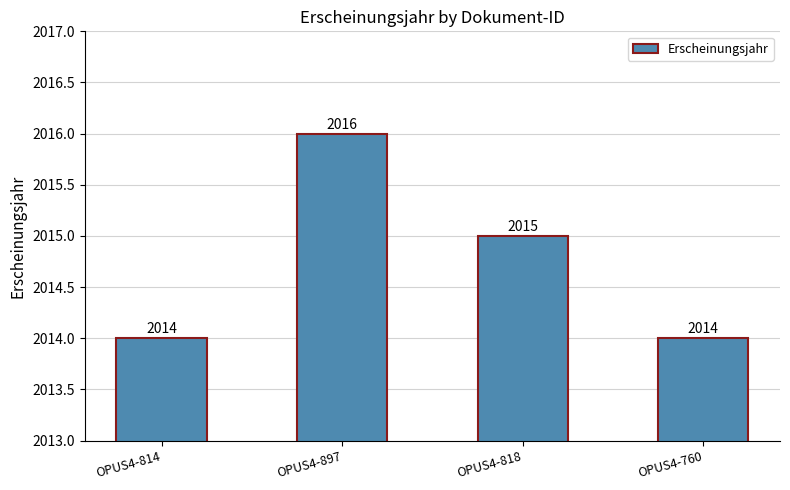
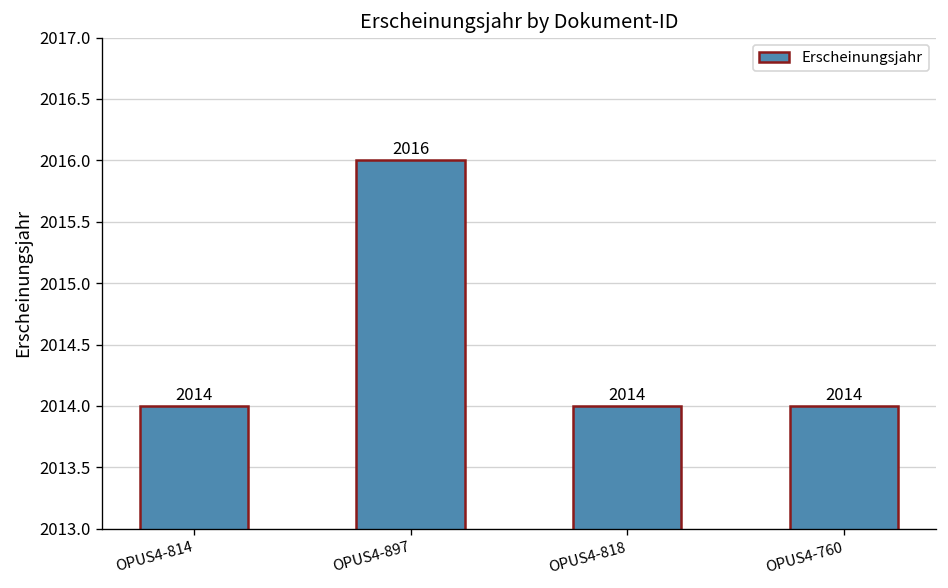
OPUS4-818: 2015 -> 2014
